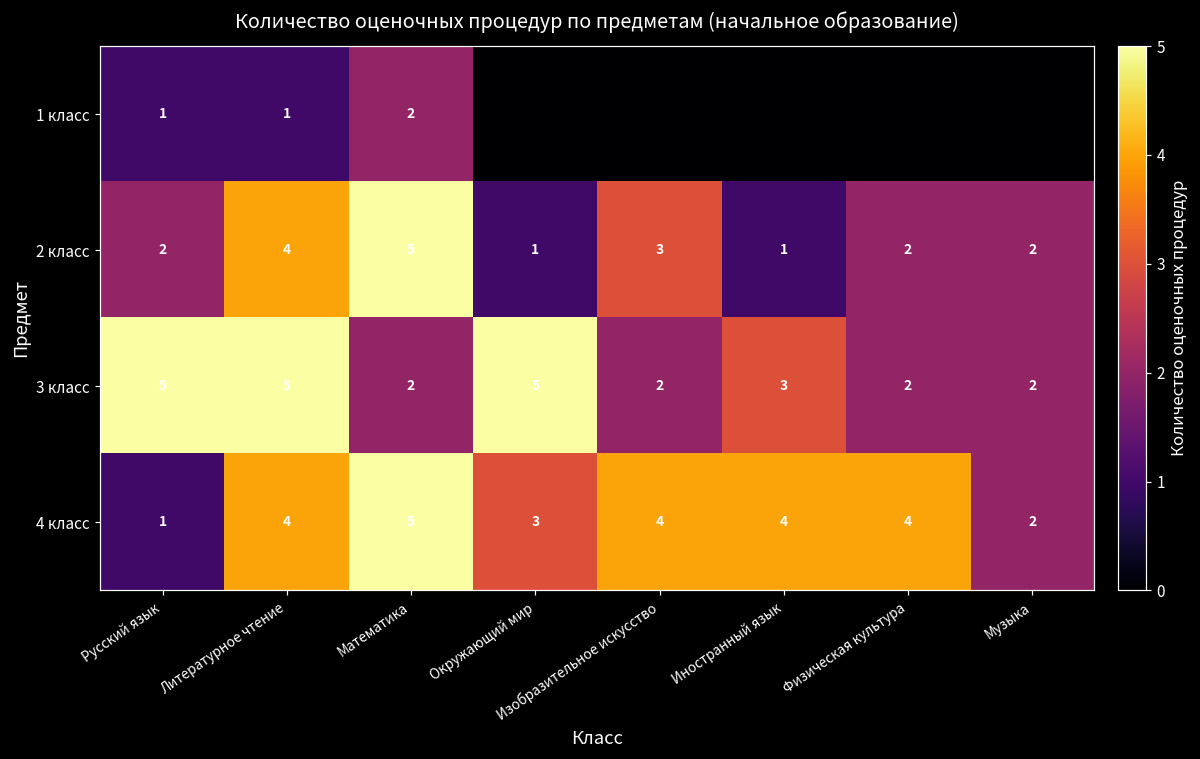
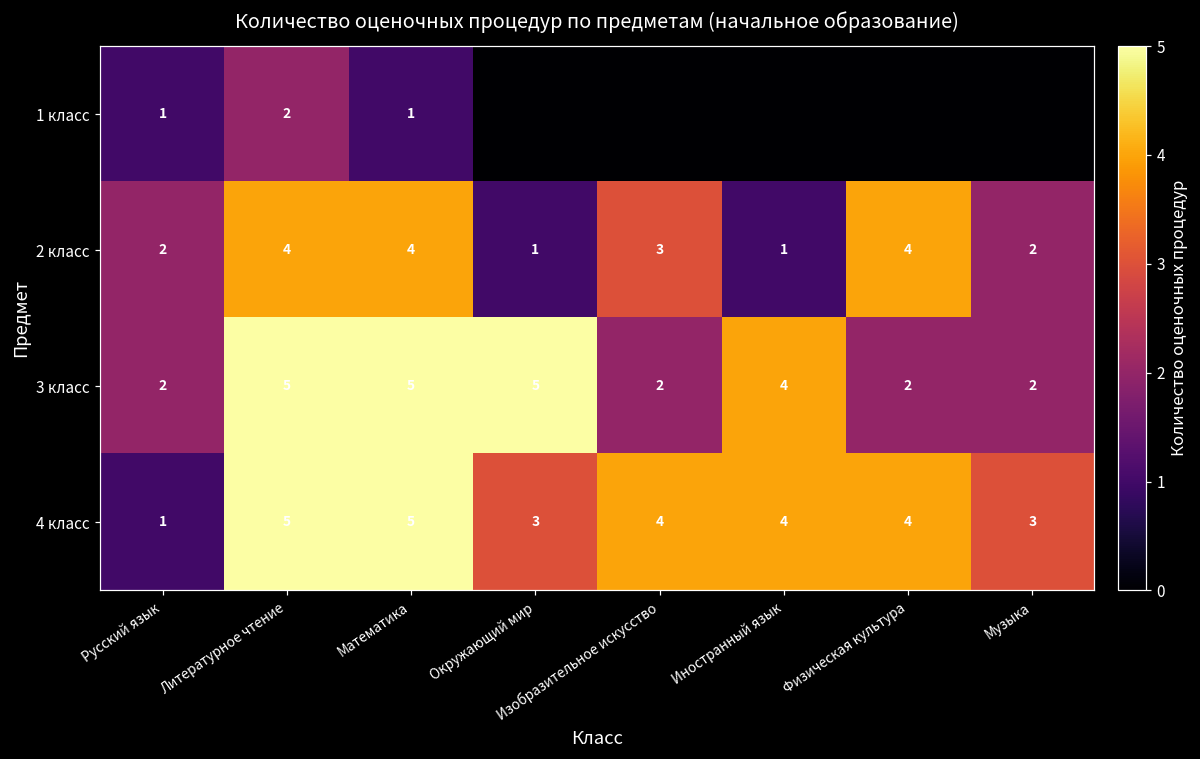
1 класс, Литературное чтение: 1 -> 2
1 класс, Математика: 2 -> 1
2 класс, Математика: 5 -> 4
2 класс, Физическая культура: 2 -> 4
3 класс, Русский язык: 5 -> 2
3 класс, Математика: 2 -> 5
3 класс, Иностранный язык: 3 -> 4
4 класс, Литературное чтение: 4 -> 5
4 класс, Музыка: 2 -> 3
